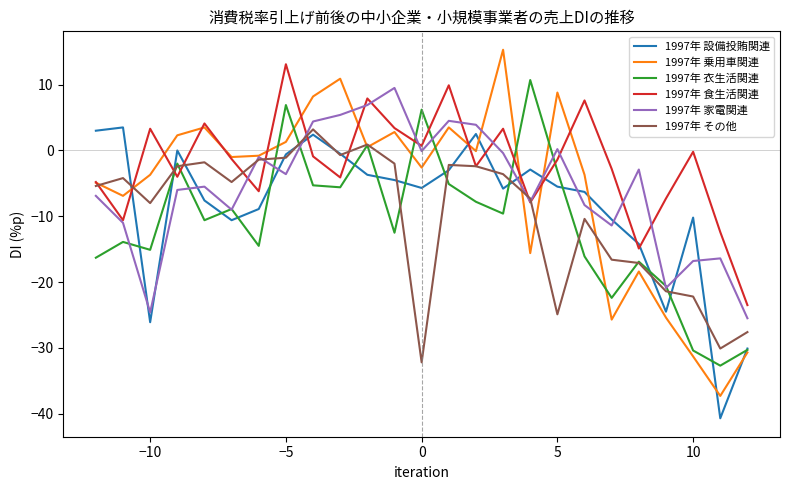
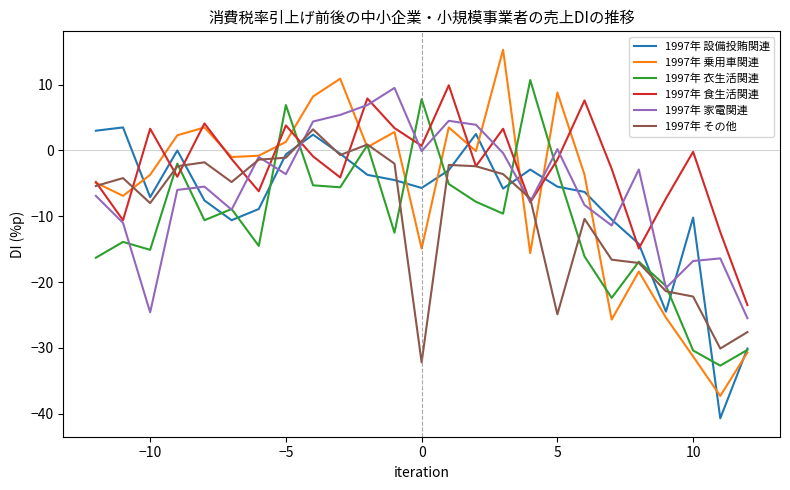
1997年 設備投賄関連, −10: -26 -> -7
1997年 食生活関連, −5: 13 -> 4
1997年 乗用車関連, 0: -3 -> -15
1997年 衣生活関連, 0: 6 -> 8
